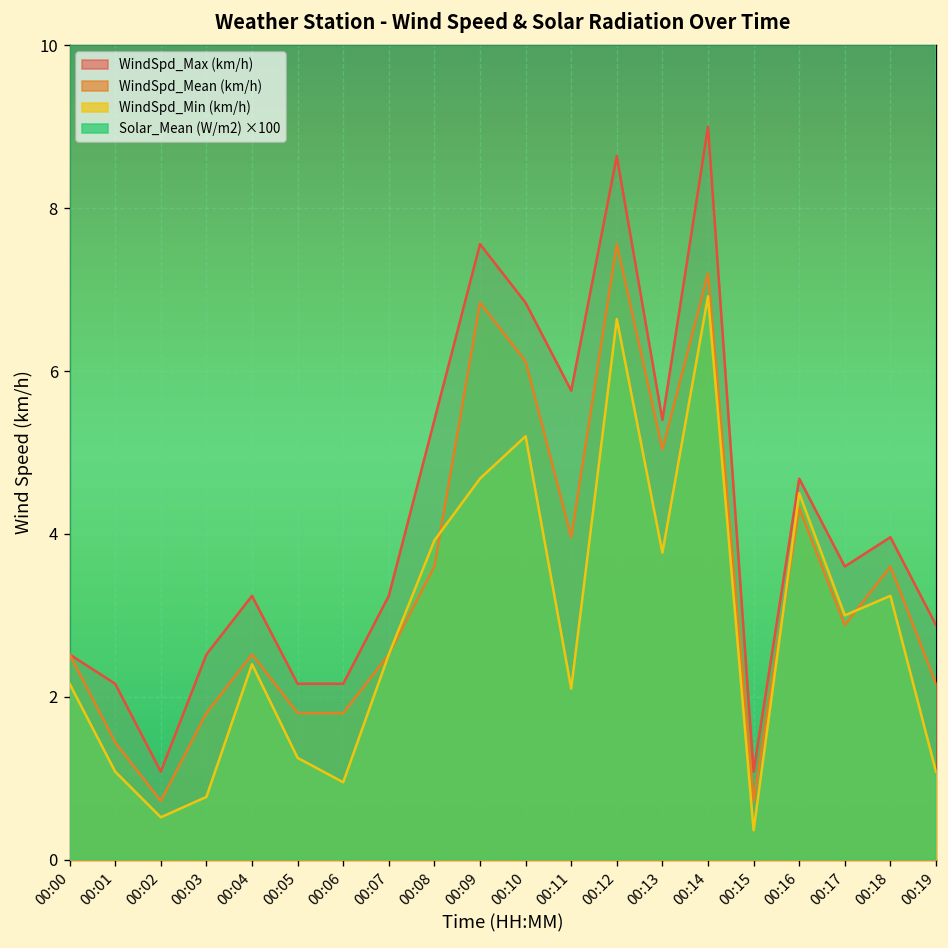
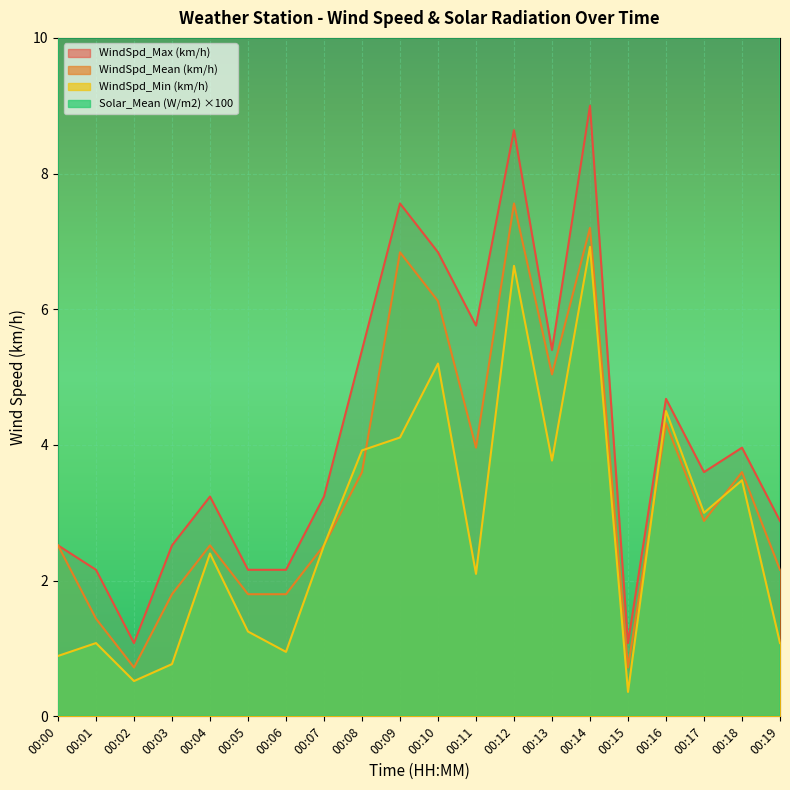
WindSpd_Min (km/h), 00:00: 2.2 -> 0.9
WindSpd_Min (km/h), 00:09: 4.7 -> 4.1
WindSpd_Min (km/h), 00:18: 3.2 -> 3.5
